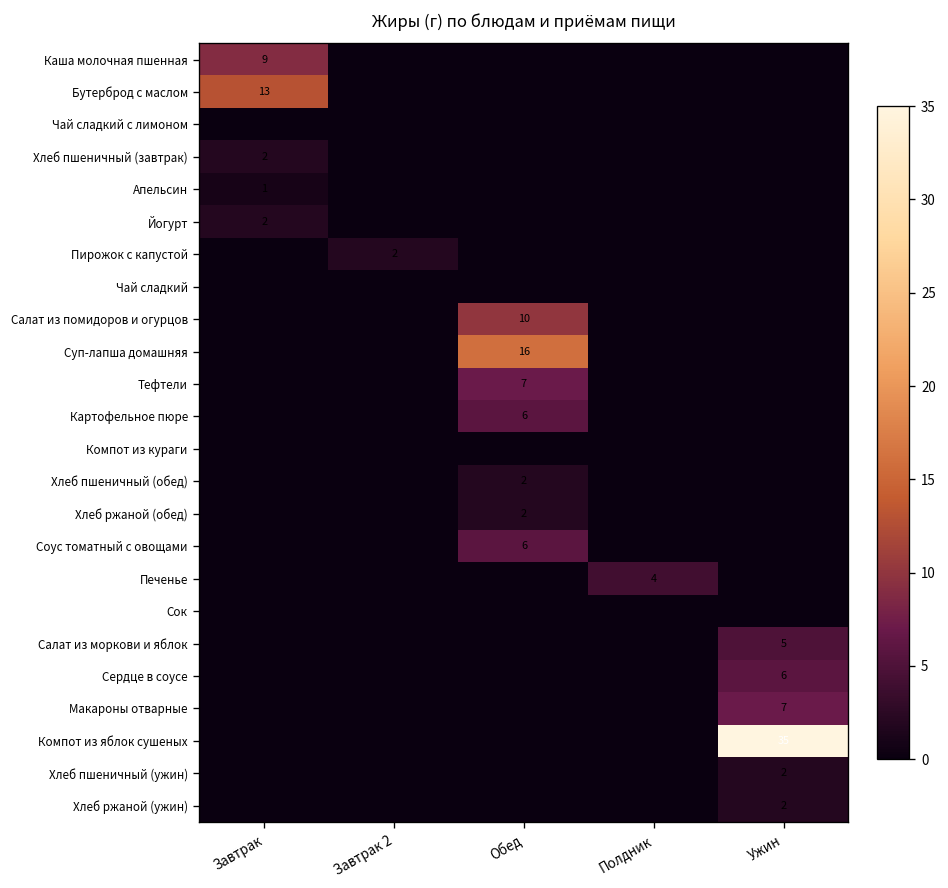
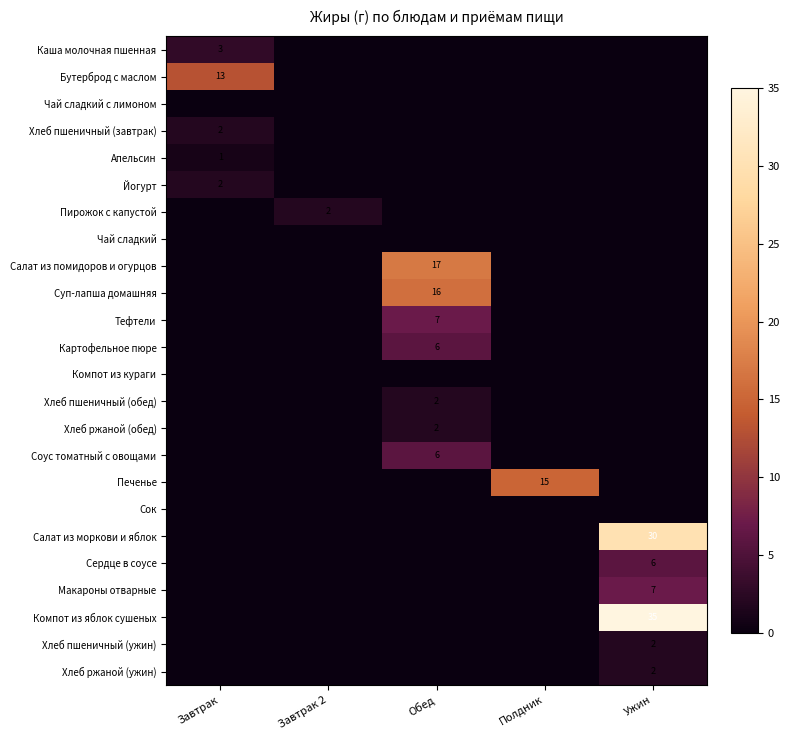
Каша молочная пшенная, Завтрак: 9 -> 3
Салат из помидоров и огурцов, Обед: 10 -> 17
Печенье, Полдник: 4 -> 15
Салат из моркови и яблок, Ужин: 5 -> 30
